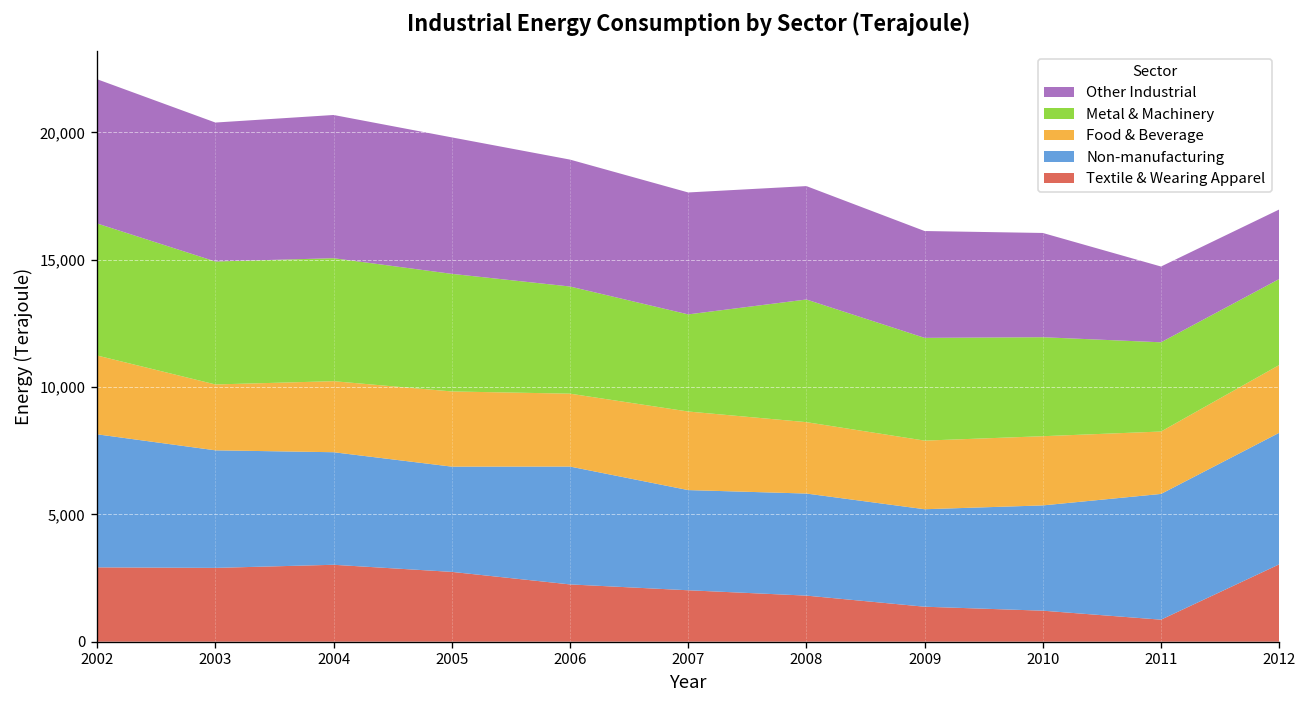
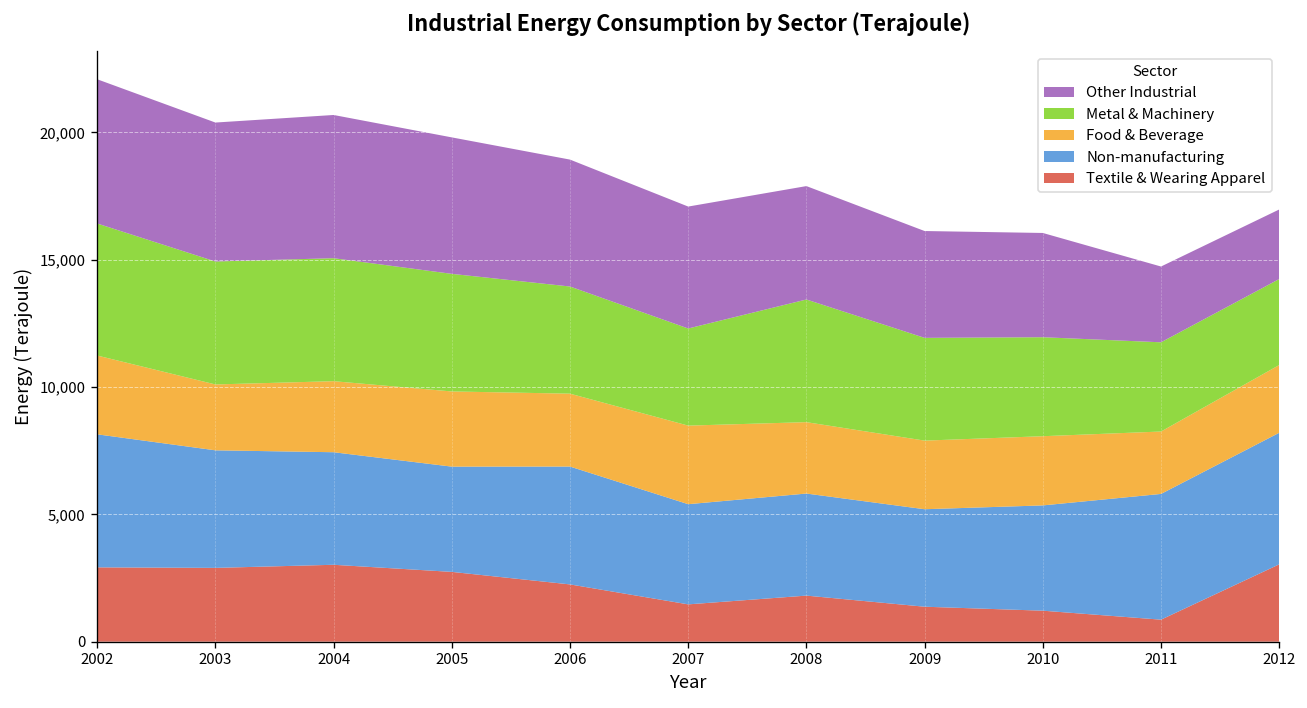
Textile & Wearing Apparel, 2007: 2,000 -> 1,500
